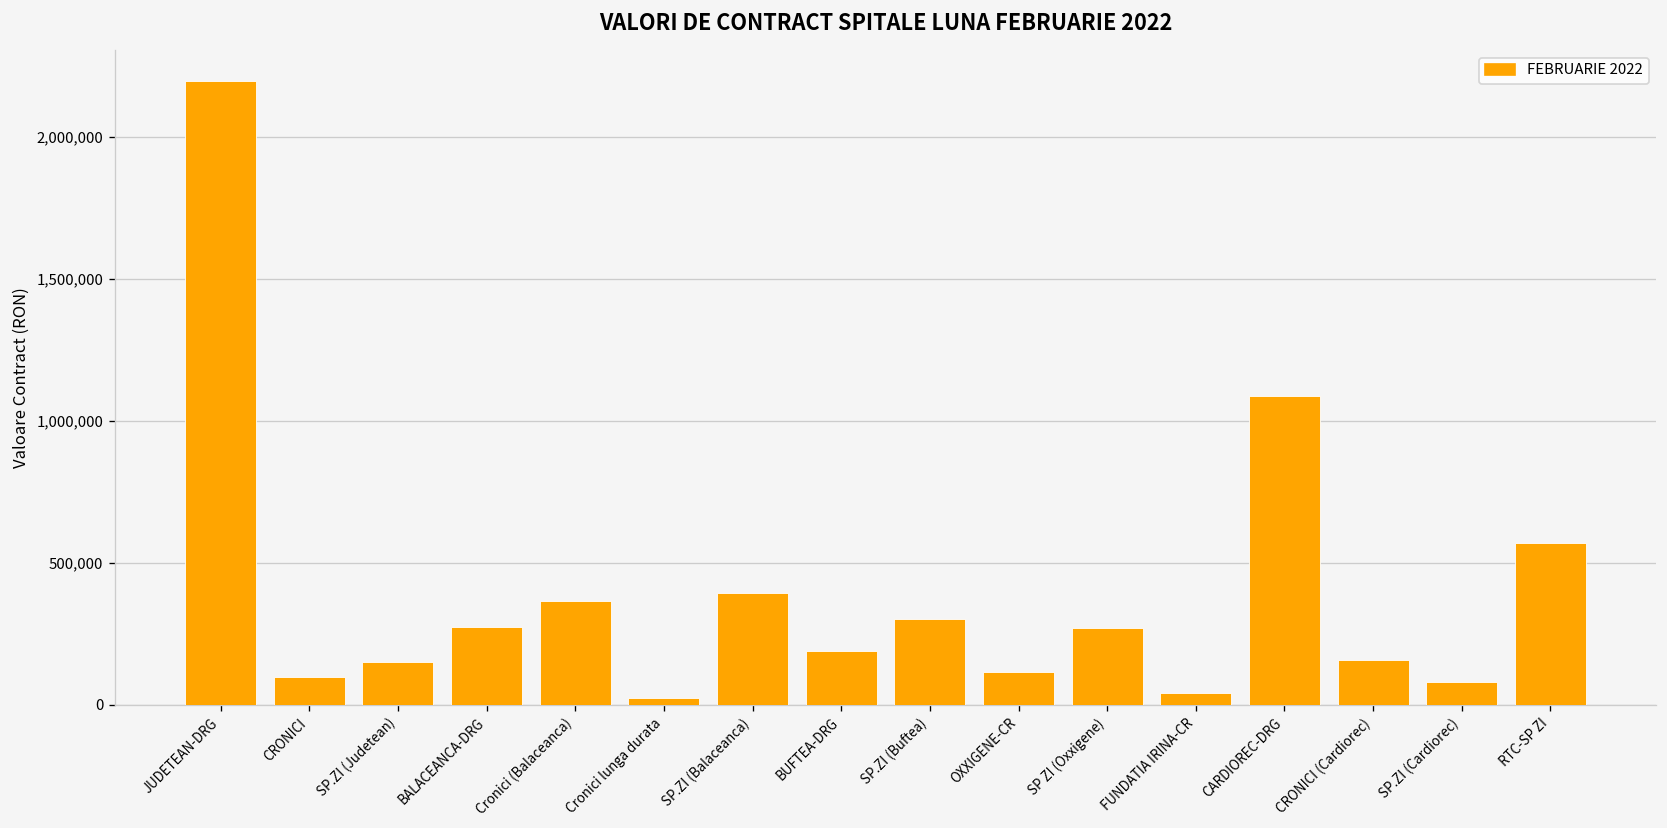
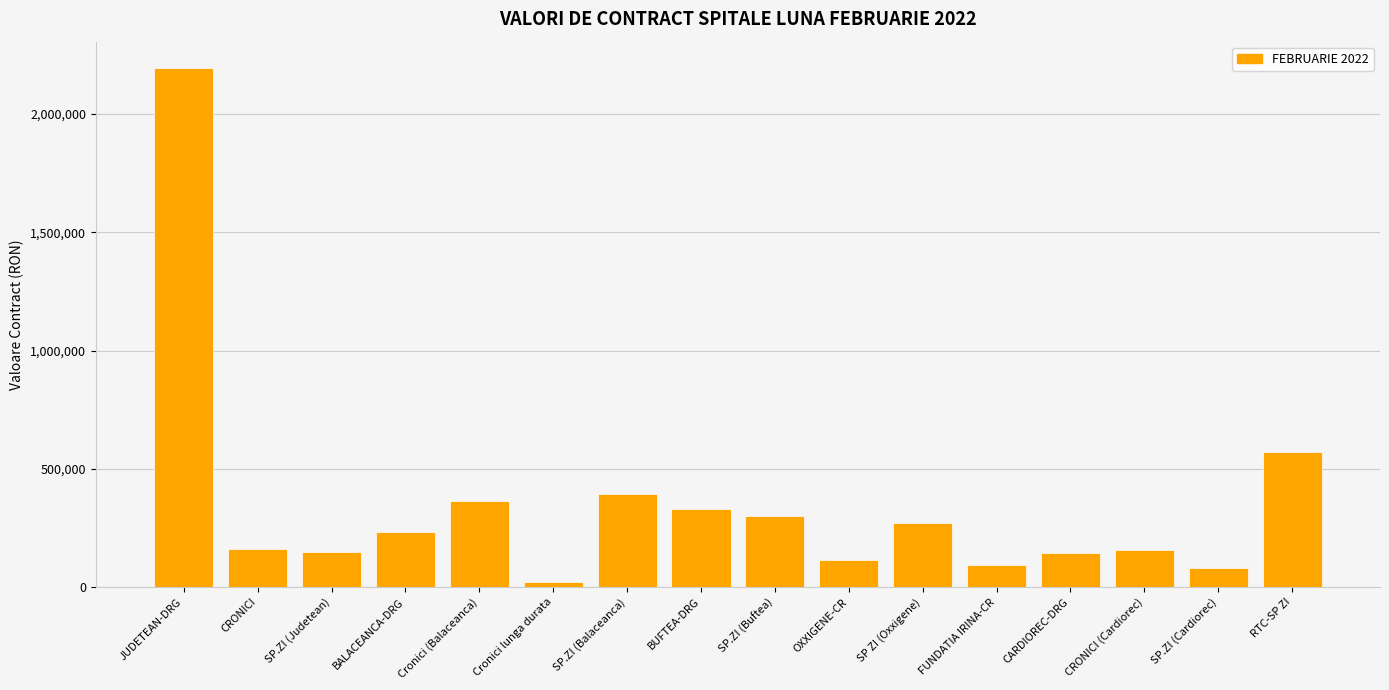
CRONICI: 100,000 -> 160,000
BALACEANCA-DRG: 270,000 -> 230,000
BUFTEA-DRG: 190,000 -> 330,000
FUNDATIA IRINA-CR: 40,000 -> 90,000
CARDIOREC-DRG: 1,090,000 -> 150,000
